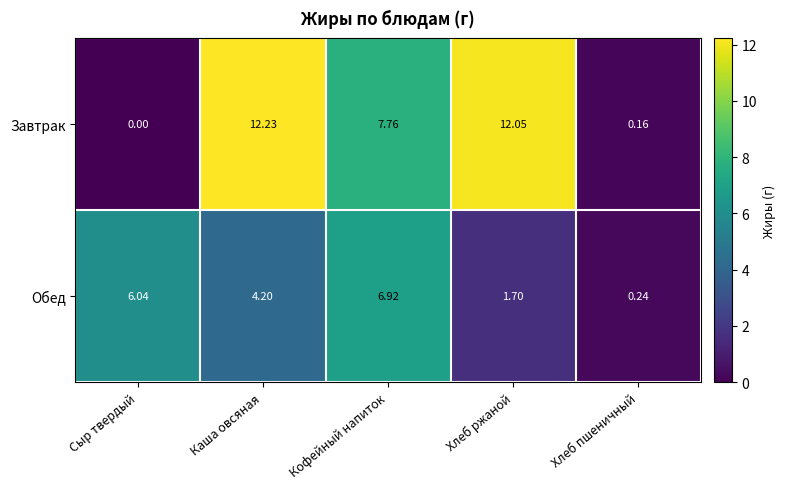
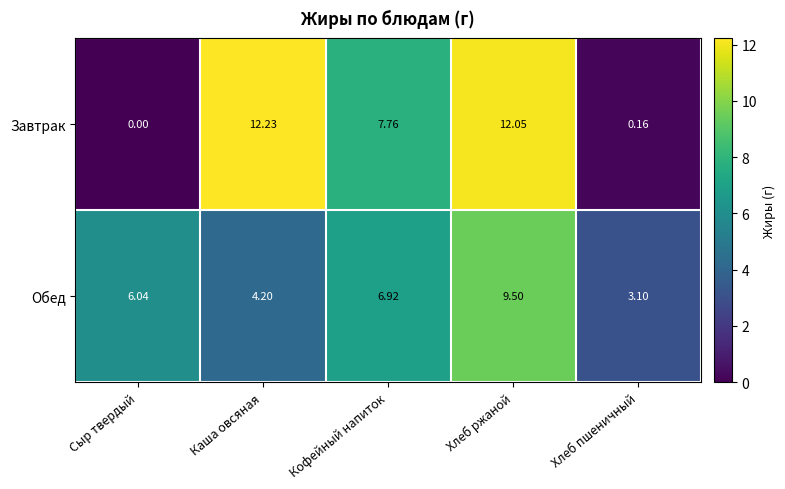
Обед, Хлеб ржаной: 1.70 -> 9.50
Обед, Хлеб пшеничный: 0.24 -> 3.10
